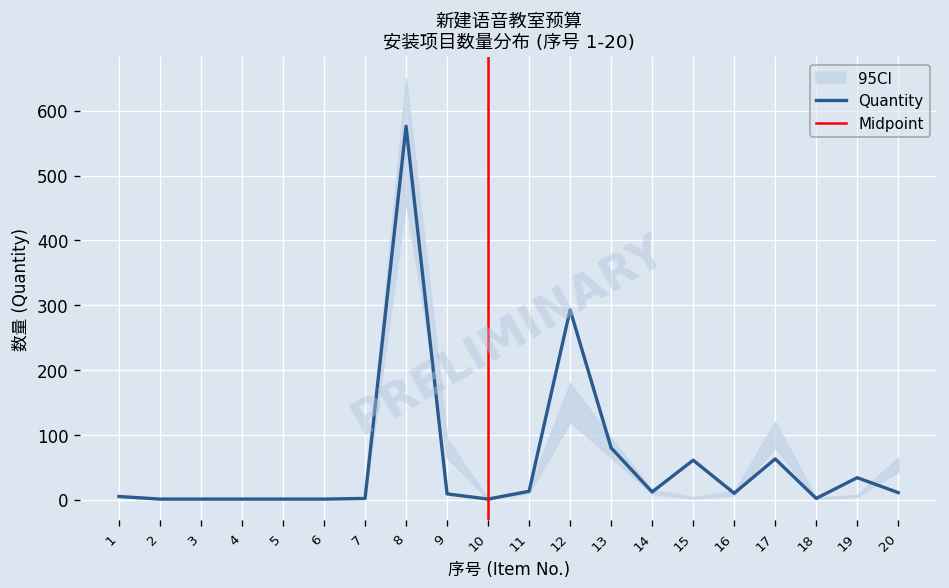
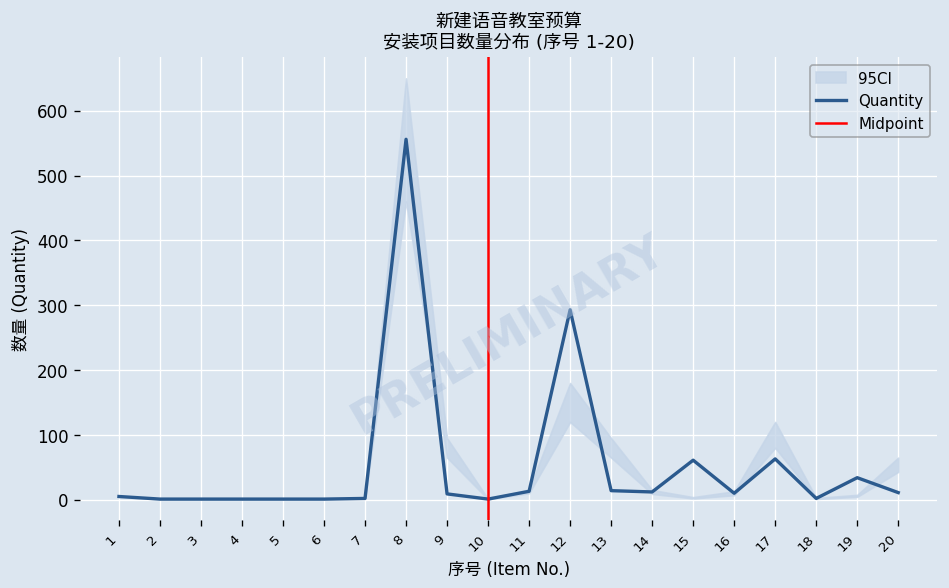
Quantity, 8: 580 -> 560
Quantity, 13: 80 -> 10
